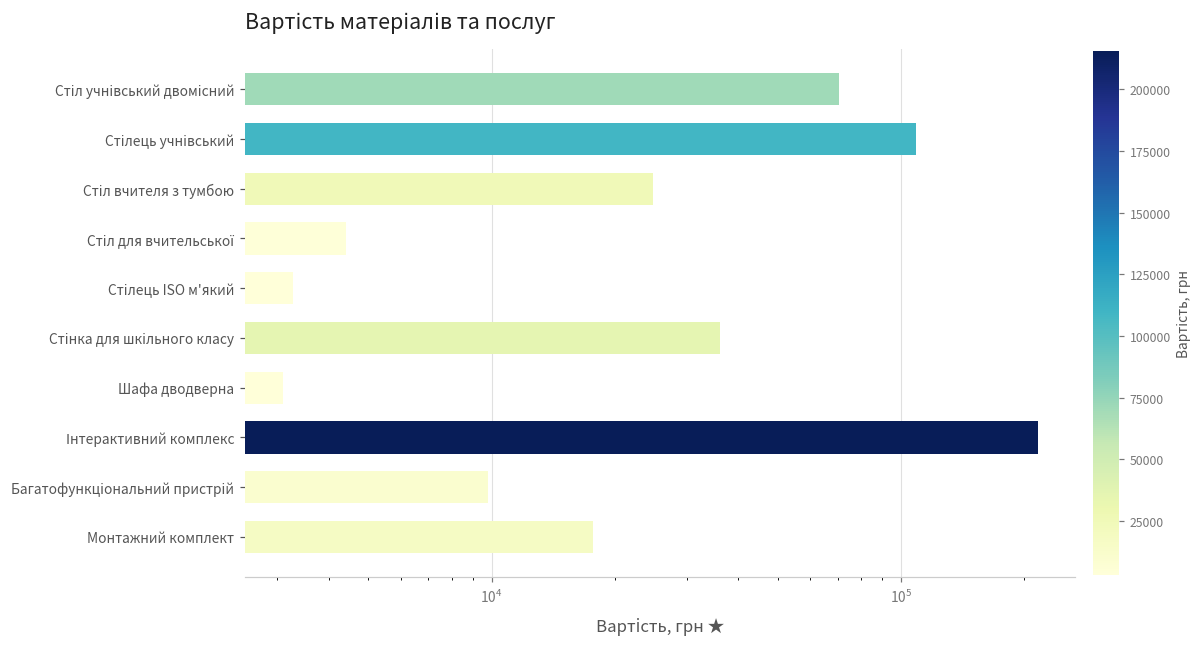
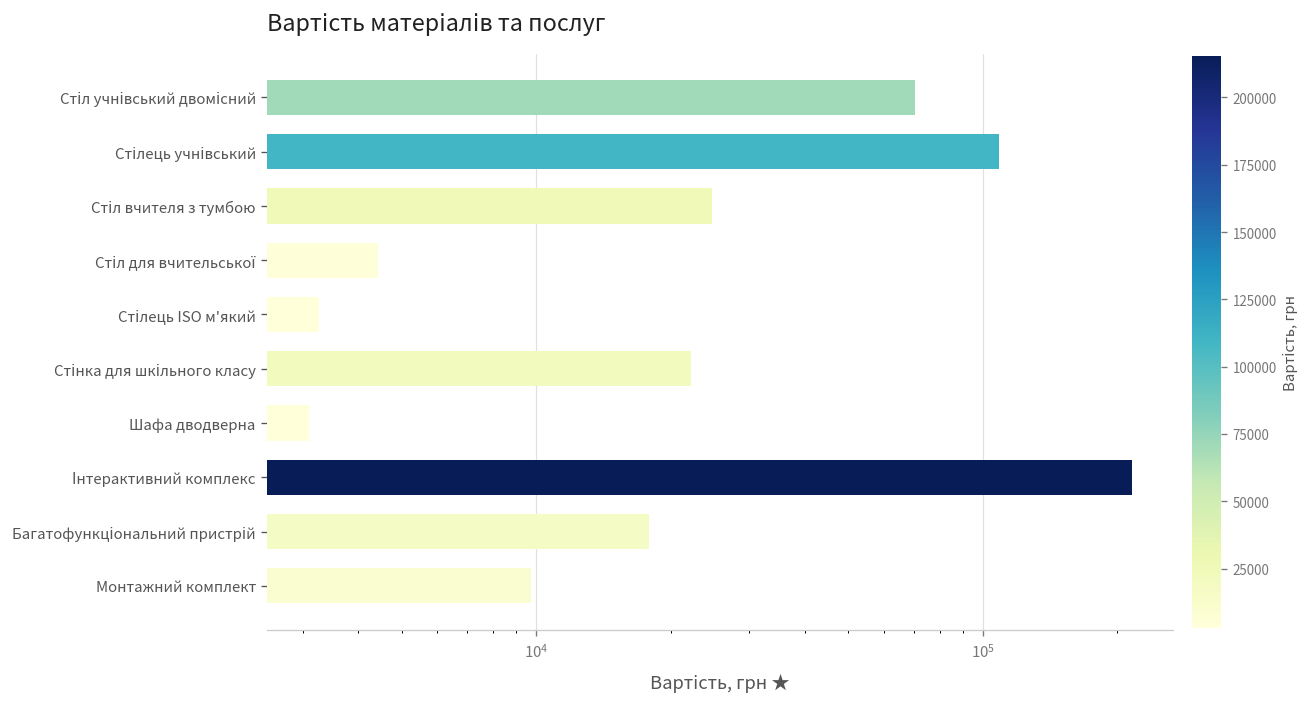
Стінка для шкільного класу: 36000 -> 22000
Багатофункціональний пристрій: 9800 -> 18000
Монтажний комплект: 18000 -> 9700
